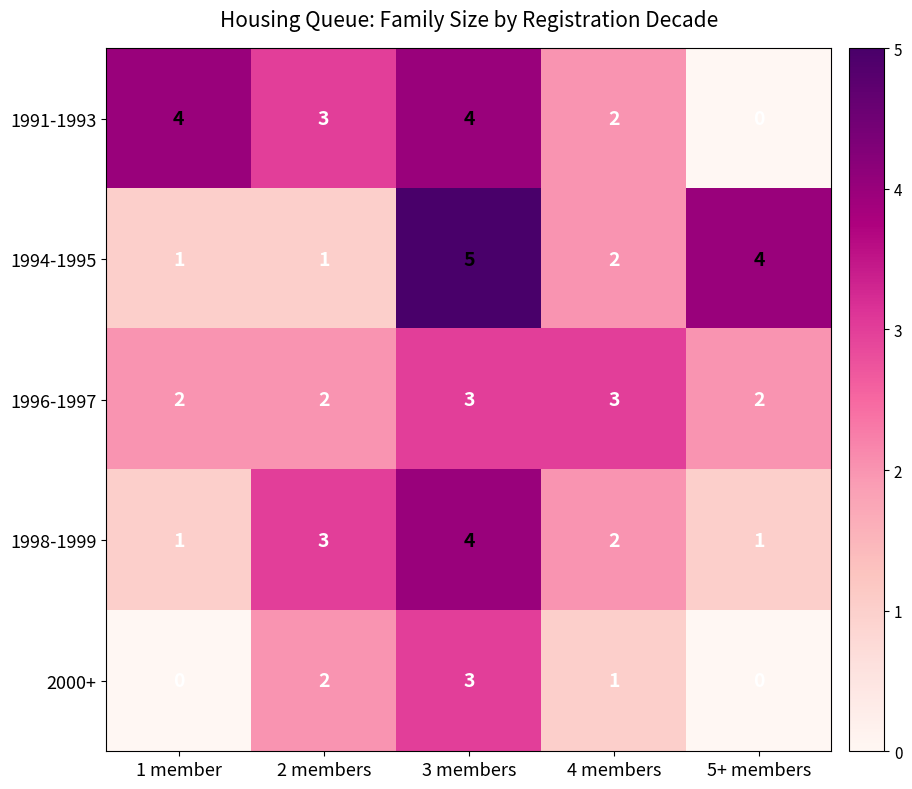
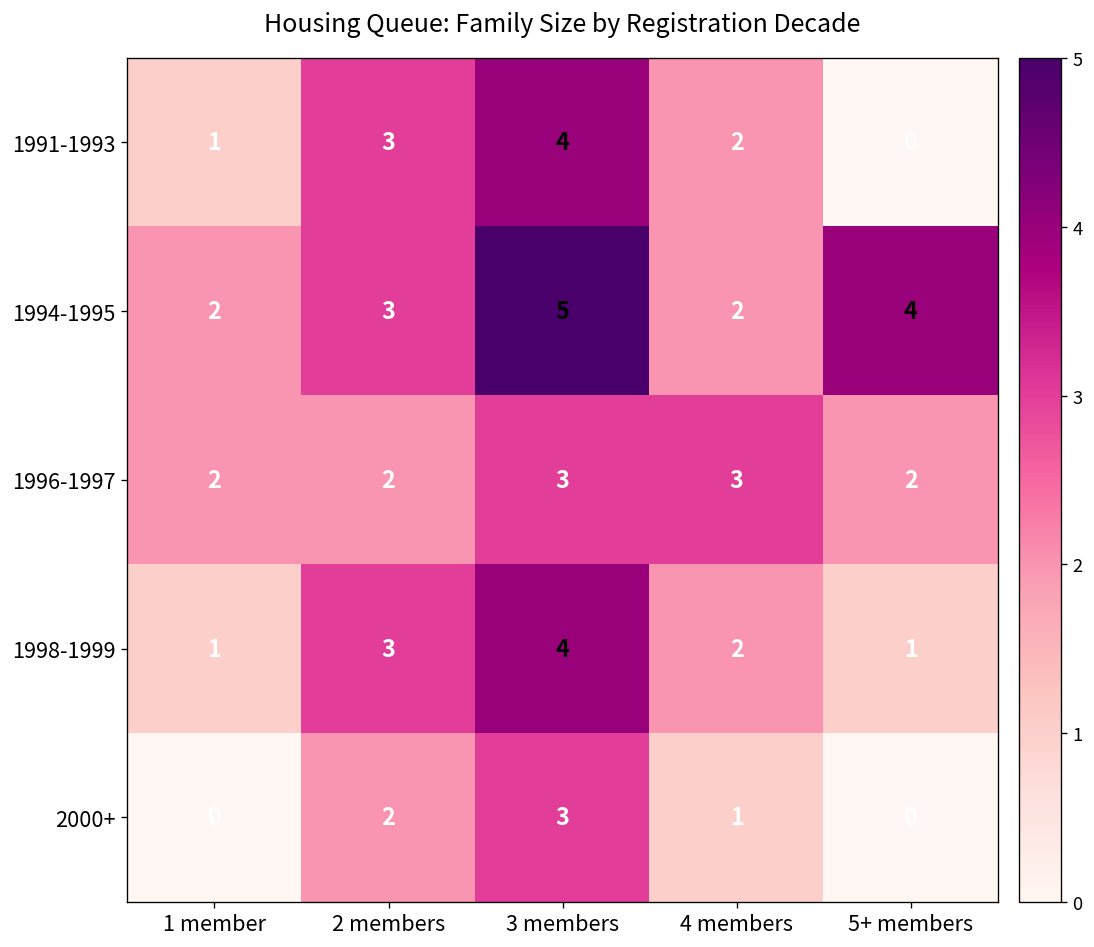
1991-1993, 1 member: 4 -> 1
1994-1995, 1 member: 1 -> 2
1994-1995, 2 members: 1 -> 3
